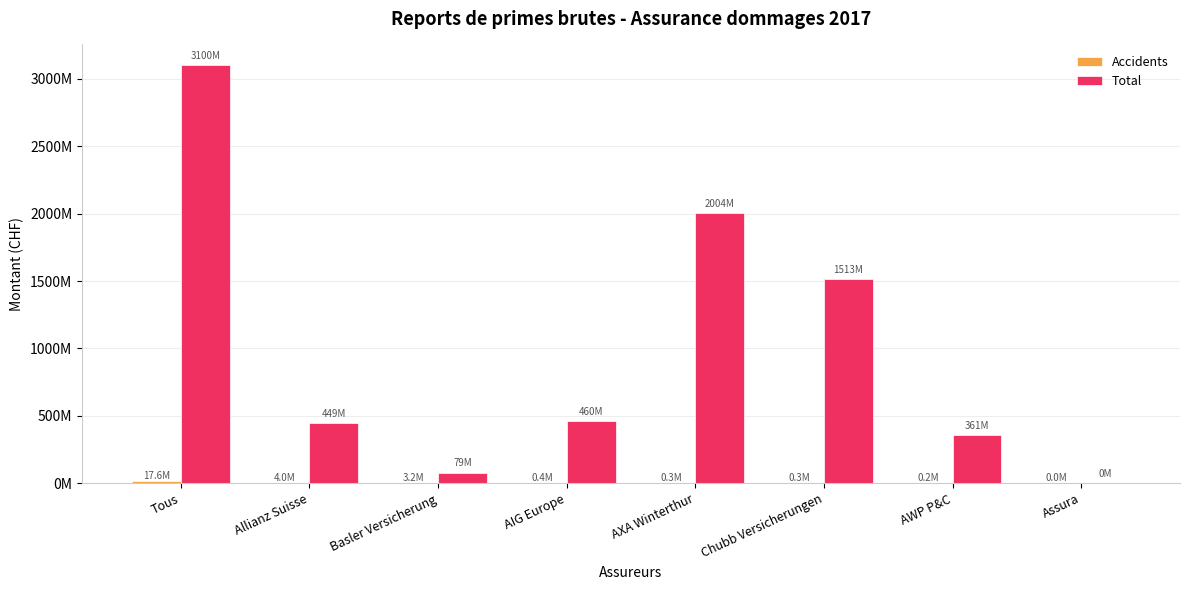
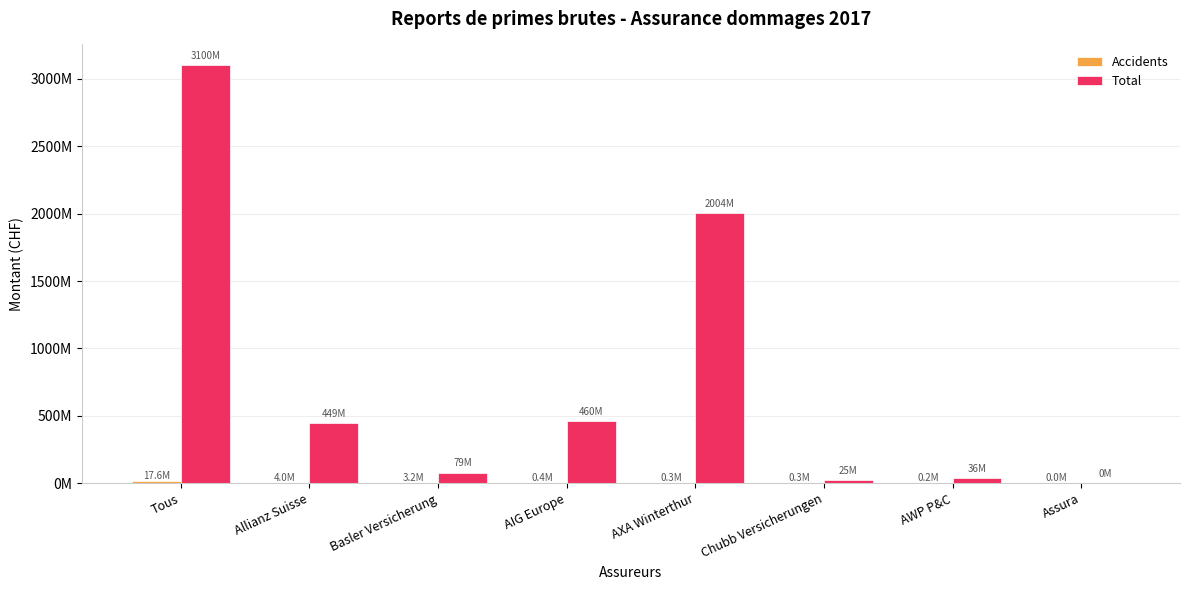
Total, Chubb Versicherungen: 1513M -> 25M
Total, AWP P&C: 361M -> 36M
